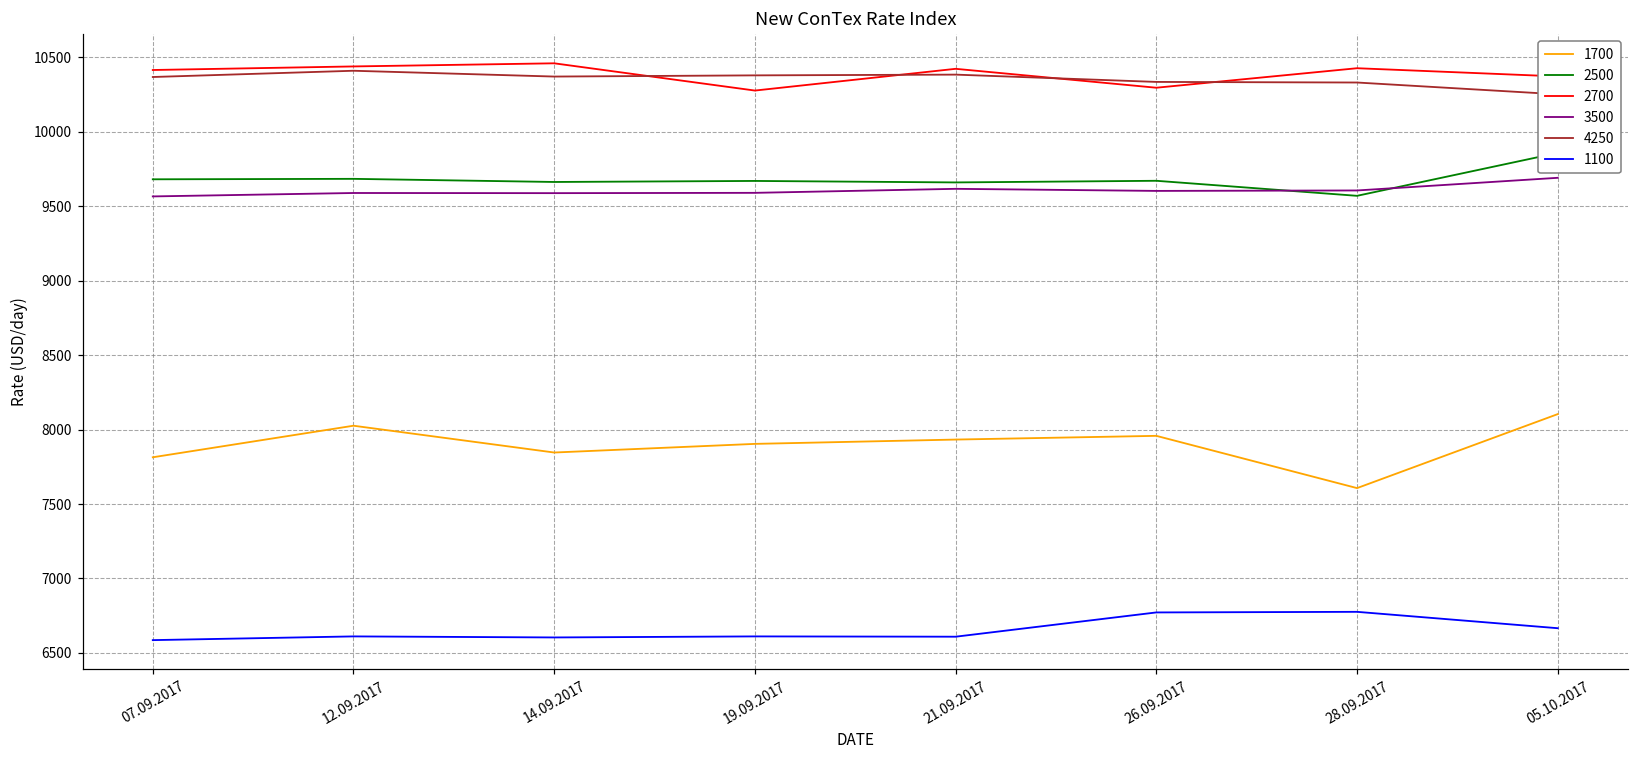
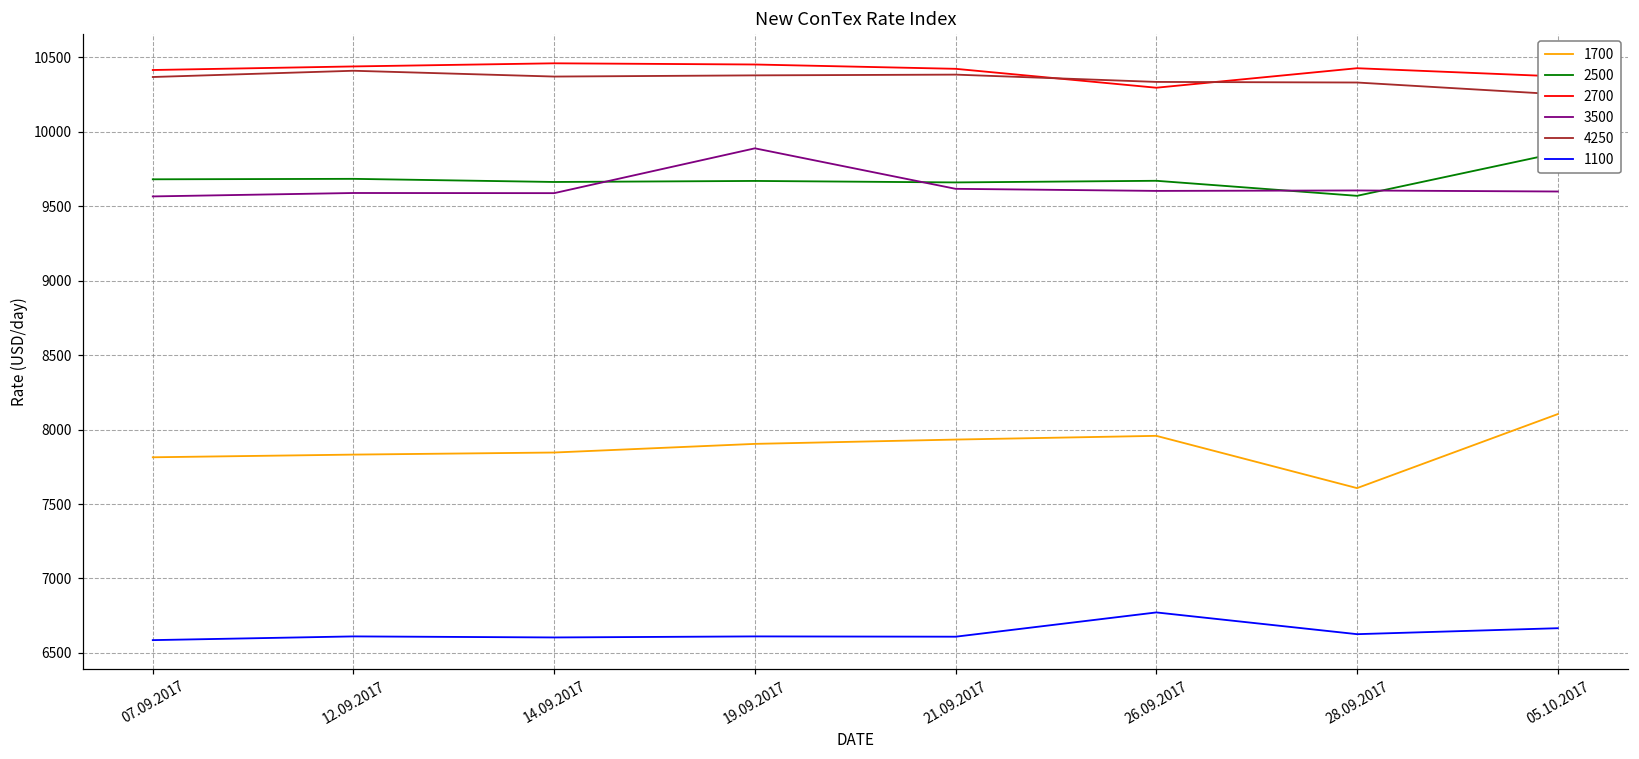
1700, 12.09.2017: 8030 -> 7830
2700, 19.09.2017: 10280 -> 10450
3500, 19.09.2017: 9590 -> 9890
1100, 28.09.2017: 6780 -> 6630
3500, 05.10.2017: 9690 -> 9600
